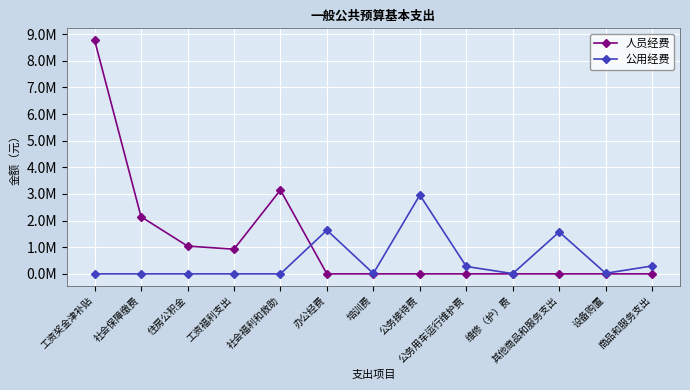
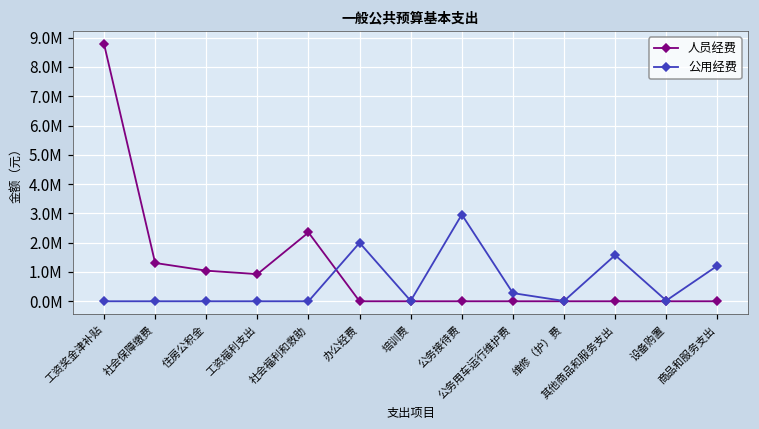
人员经费, 社会保障缴费: 2100000 -> 1300000
人员经费, 社会福利和救助: 3100000 -> 2300000
公用经费, 办公经费: 1600000 -> 2000000
公用经费, 商品和服务支出: 300000 -> 1200000
